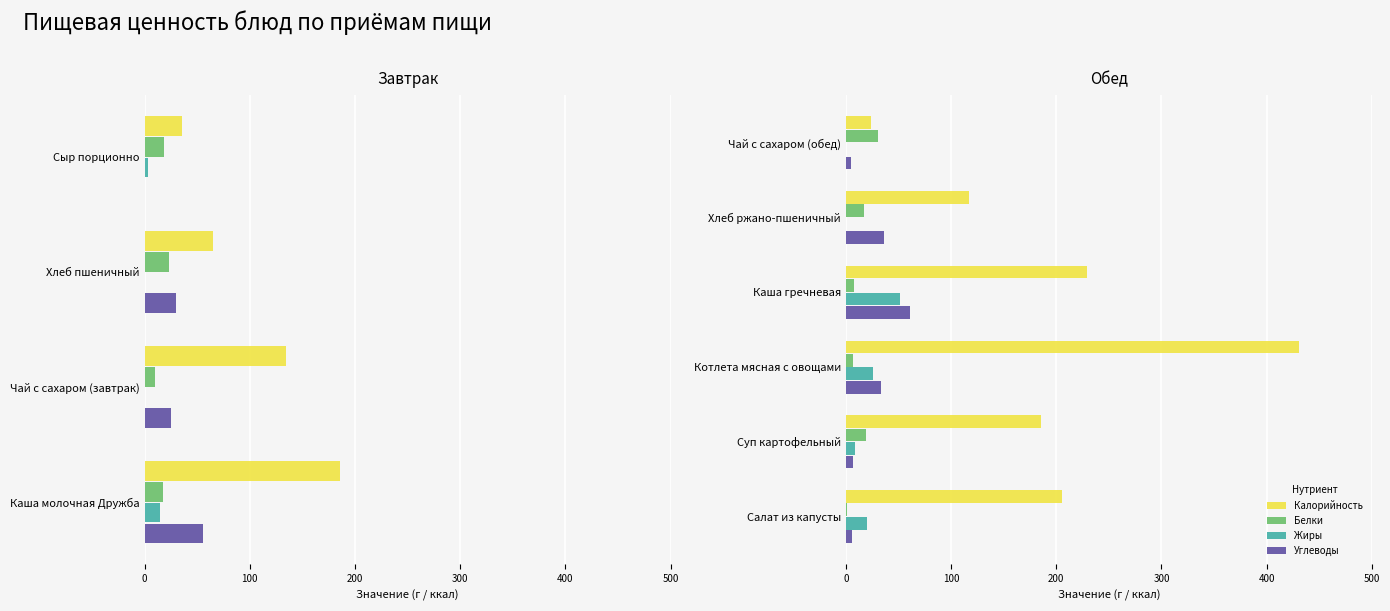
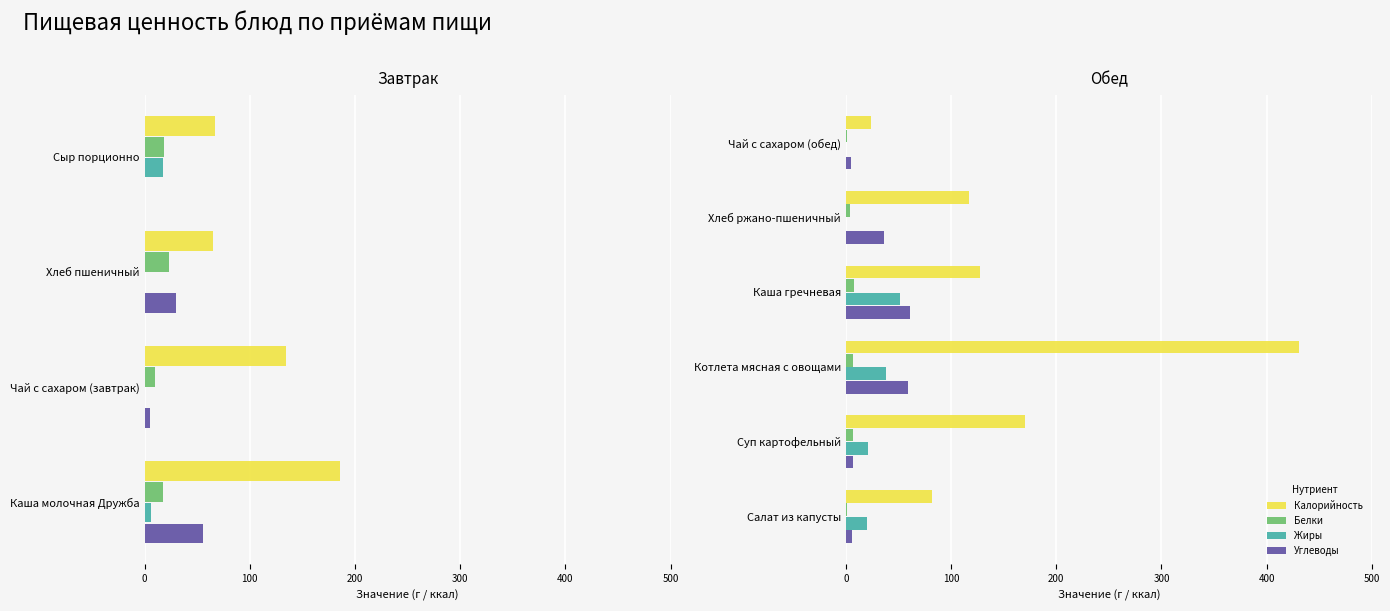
Завтрак, Калорийность, Сыр порционно: 36 -> 67
Завтрак, Жиры, Сыр порционно: 3 -> 18
Завтрак, Углеводы, Чай с сахаром (завтрак): 25 -> 5
Завтрак, Жиры, Каша молочная Дружба: 15 -> 7
Обед, Белки, Чай с сахаром (обед): 31 -> 1
Обед, Белки, Хлеб ржано-пшеничный: 17 -> 4
Обед, Калорийность, Каша гречневая: 229 -> 127
Обед, Жиры, Котлета мясная с овощами: 26 -> 38
Обед, Углеводы, Котлета мясная с овощами: 33 -> 59
Обед, Калорийность, Суп картофельный: 186 -> 170
Обед, Белки, Суп картофельный: 19 -> 7
Обед, Жиры, Суп картофельный: 9 -> 21
Обед, Калорийность, Салат из капусты: 205 -> 82
